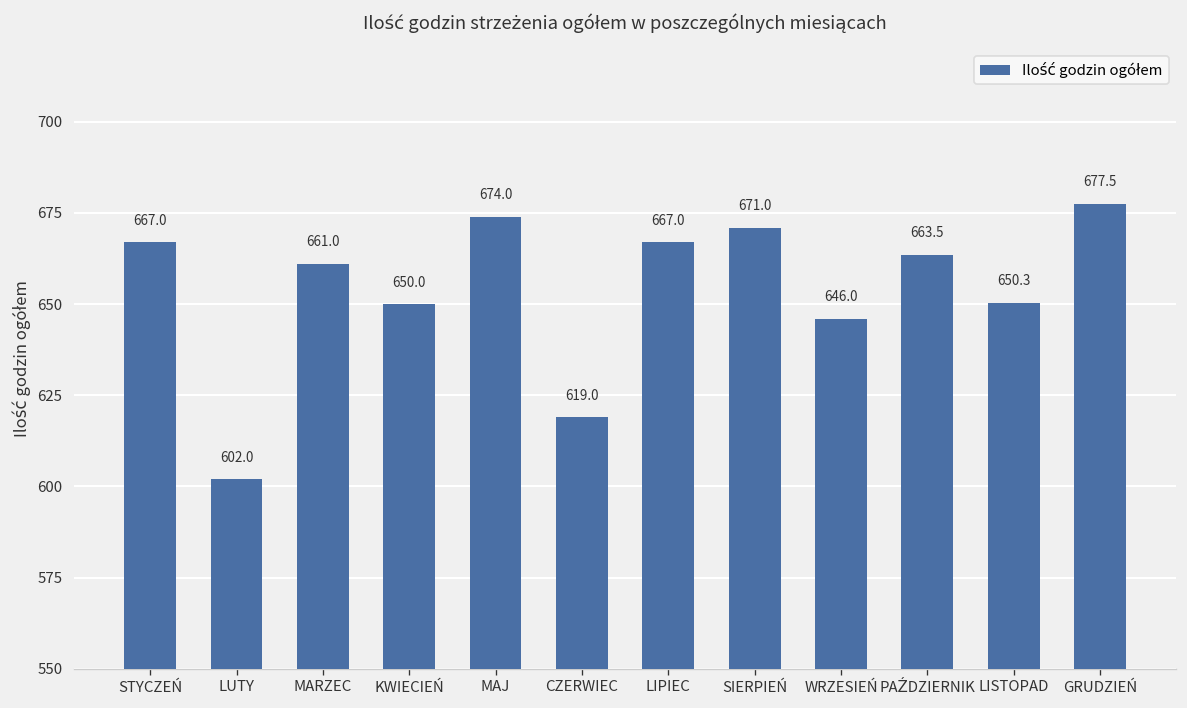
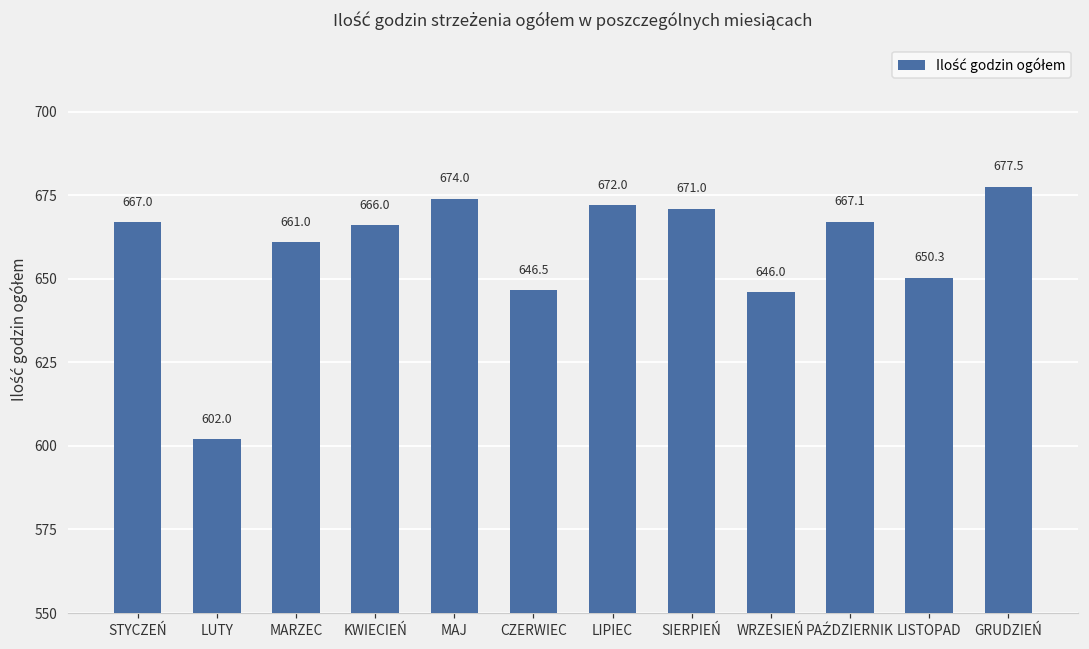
KWIECIEŃ: 650.0 -> 666.0
CZERWIEC: 619.0 -> 646.5
LIPIEC: 667.0 -> 672.0
PAŹDZIERNIK: 663.5 -> 667.1
